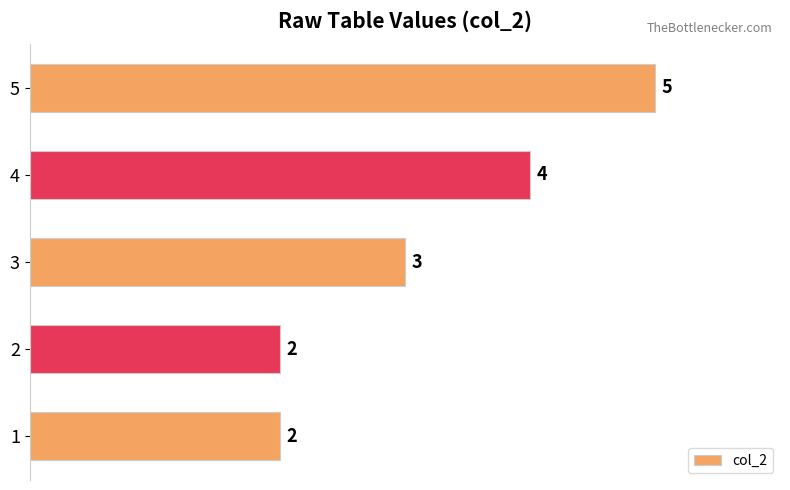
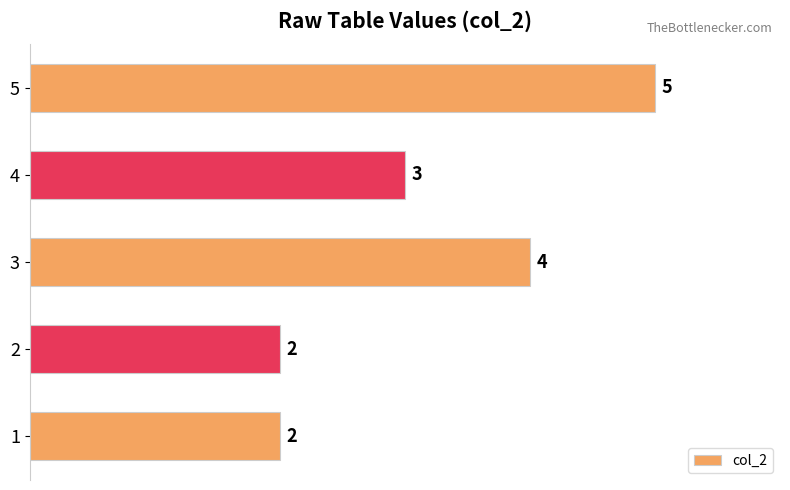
4: 4 -> 3
3: 3 -> 4
